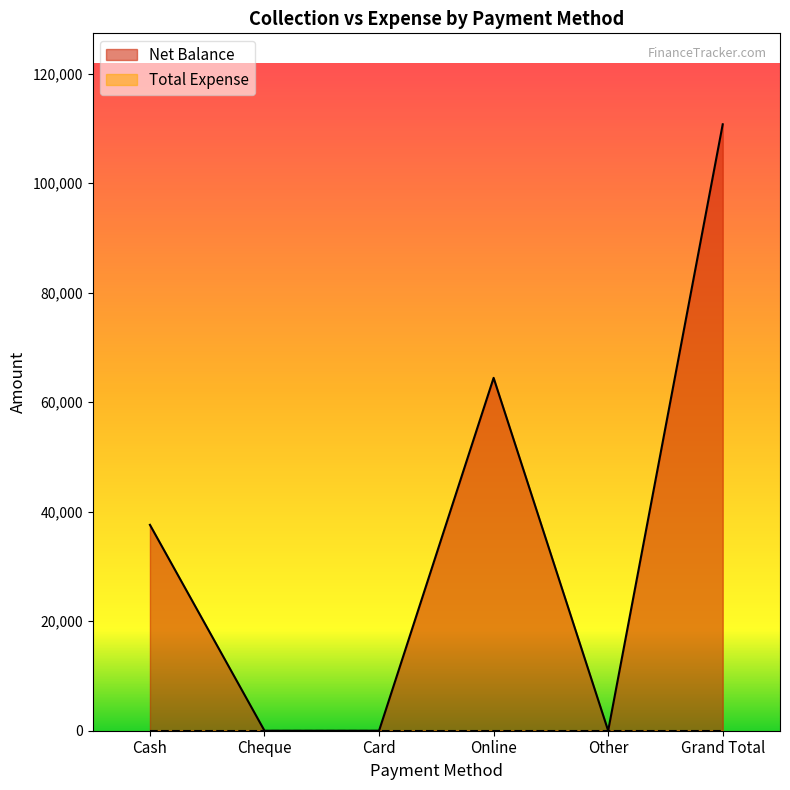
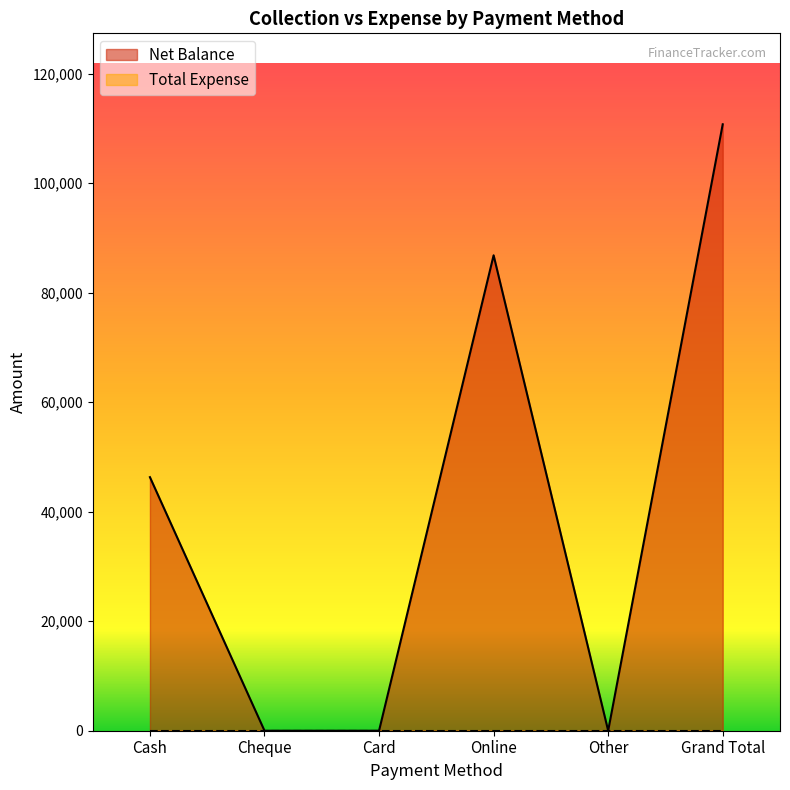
Net Balance, Cash: 38,000 -> 46,000
Net Balance, Online: 64,000 -> 87,000
